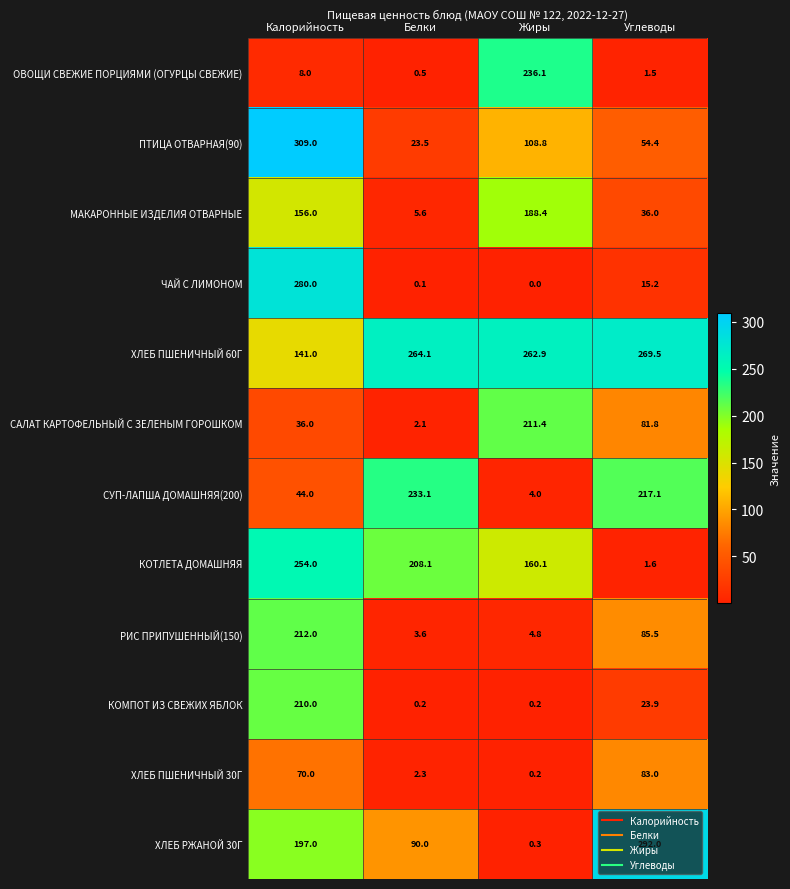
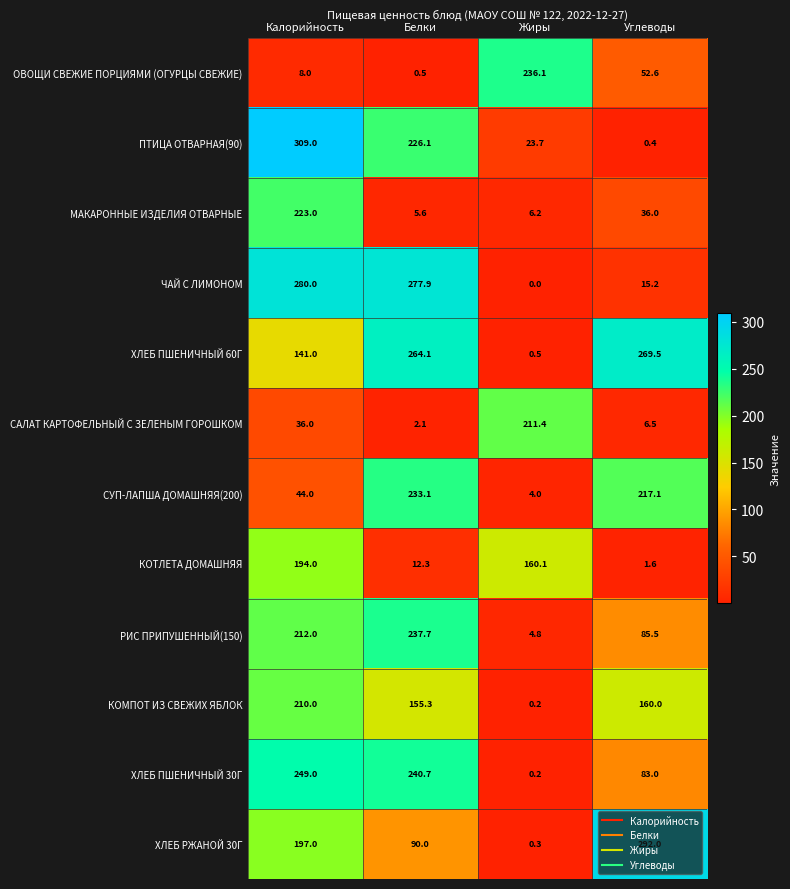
ОВОЩИ СВЕЖИЕ ПОРЦИЯМИ (ОГУРЦЫ СВЕЖИЕ), Углеводы: 1.5 -> 52.6
ПТИЦА ОТВАРНАЯ(90), Белки: 23.5 -> 226.1
ПТИЦА ОТВАРНАЯ(90), Жиры: 108.8 -> 23.7
ПТИЦА ОТВАРНАЯ(90), Углеводы: 54.4 -> 0.4
МАКАРОННЫЕ ИЗДЕЛИЯ ОТВАРНЫЕ, Калорийность: 156.0 -> 223.0
МАКАРОННЫЕ ИЗДЕЛИЯ ОТВАРНЫЕ, Жиры: 188.4 -> 6.2
ЧАЙ С ЛИМОНОМ, Белки: 0.1 -> 277.9
ХЛЕБ ПШЕНИЧНЫЙ 60Г, Жиры: 262.9 -> 0.5
САЛАТ КАРТОФЕЛЬНЫЙ С ЗЕЛЕНЫМ ГОРОШКОМ, Углеводы: 81.8 -> 6.5
КОТЛЕТА ДОМАШНЯЯ, Калорийность: 254.0 -> 194.0
КОТЛЕТА ДОМАШНЯЯ, Белки: 208.1 -> 12.3
РИС ПРИПУШЕННЫЙ(150), Белки: 3.6 -> 237.7
КОМПОТ ИЗ СВЕЖИХ ЯБЛОК, Белки: 0.2 -> 155.3
КОМПОТ ИЗ СВЕЖИХ ЯБЛОК, Углеводы: 23.9 -> 160.0
ХЛЕБ ПШЕНИЧНЫЙ 30Г, Калорийность: 70.0 -> 249.0
ХЛЕБ ПШЕНИЧНЫЙ 30Г, Белки: 2.3 -> 240.7
